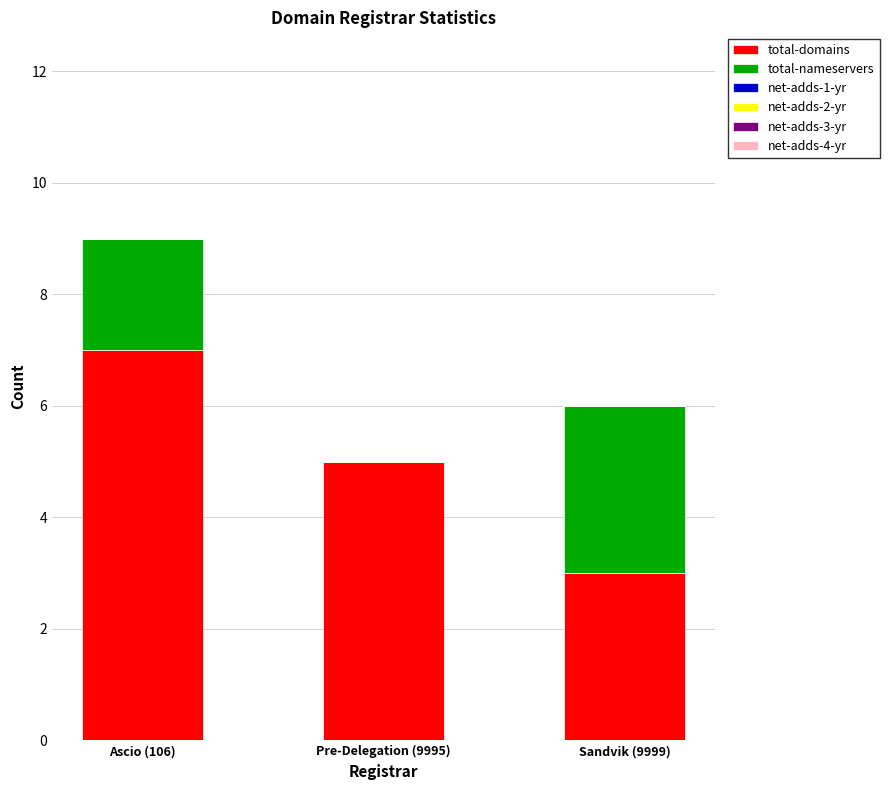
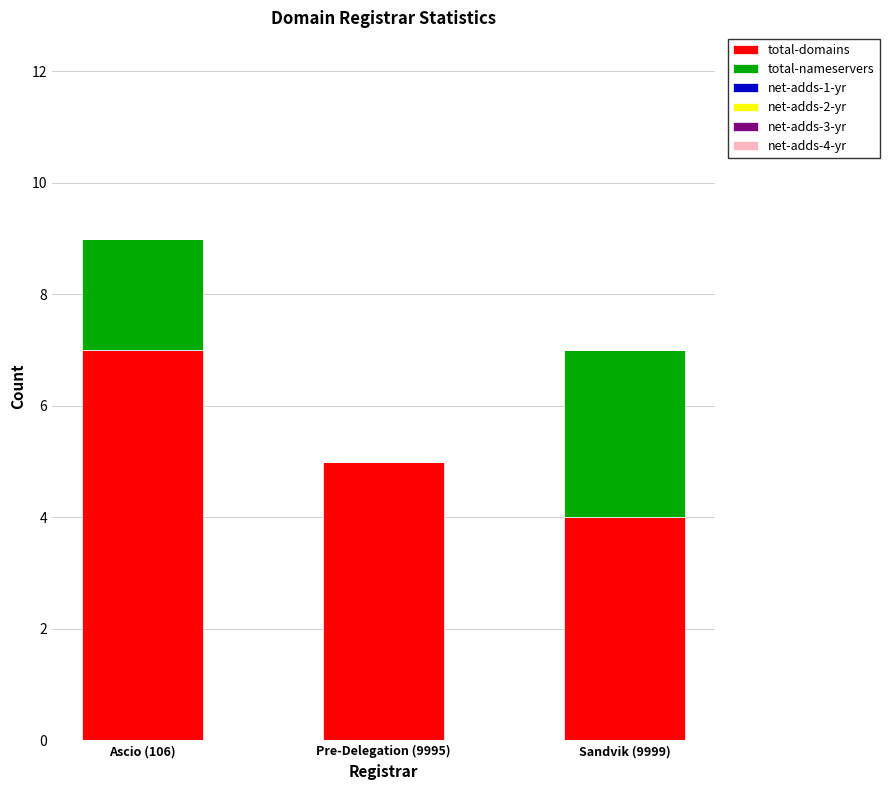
total-domains, Sandvik (9999): 3 -> 4
